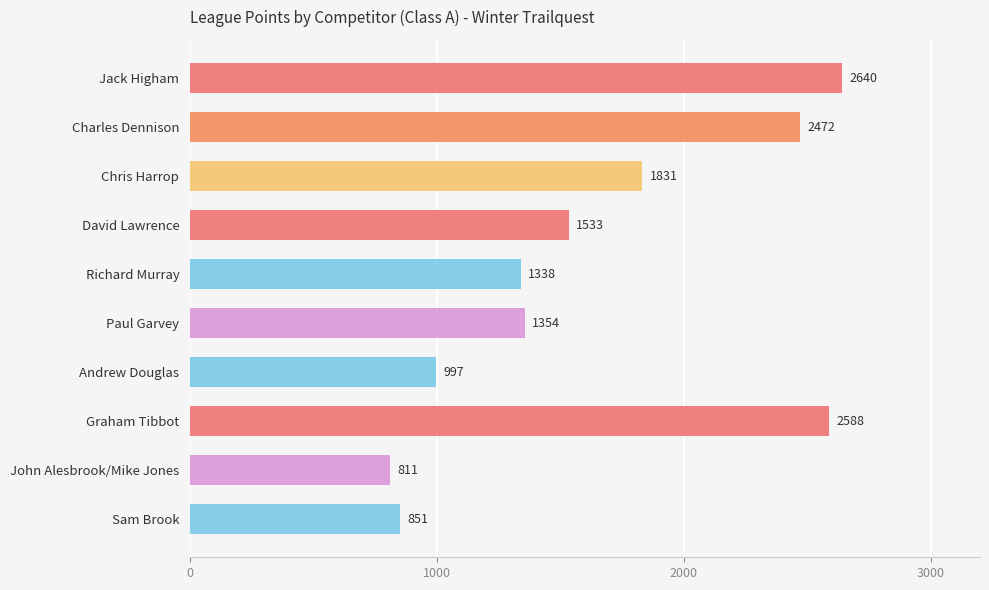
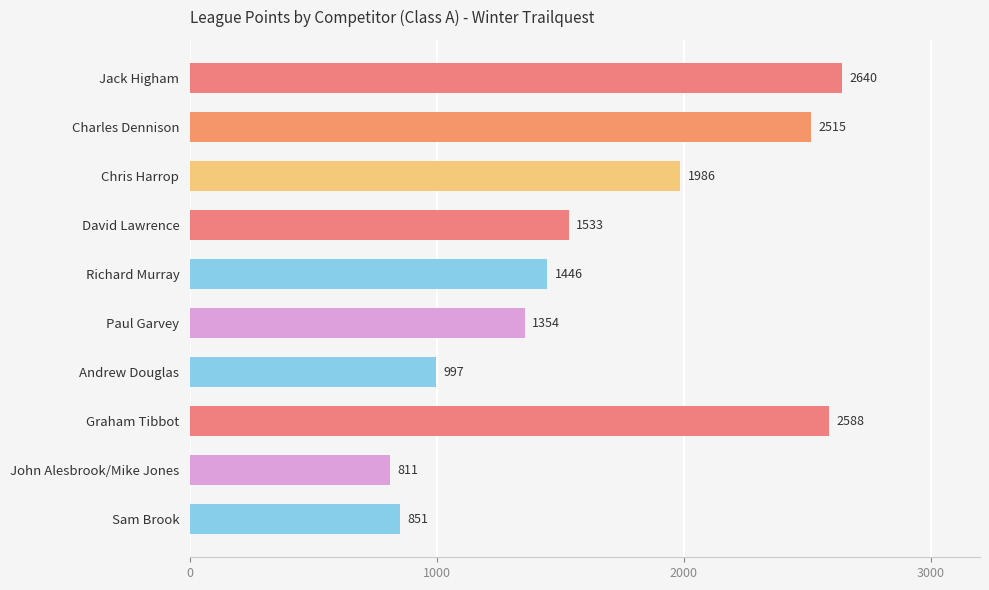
Charles Dennison: 2472 -> 2515
Chris Harrop: 1831 -> 1986
Richard Murray: 1338 -> 1446
